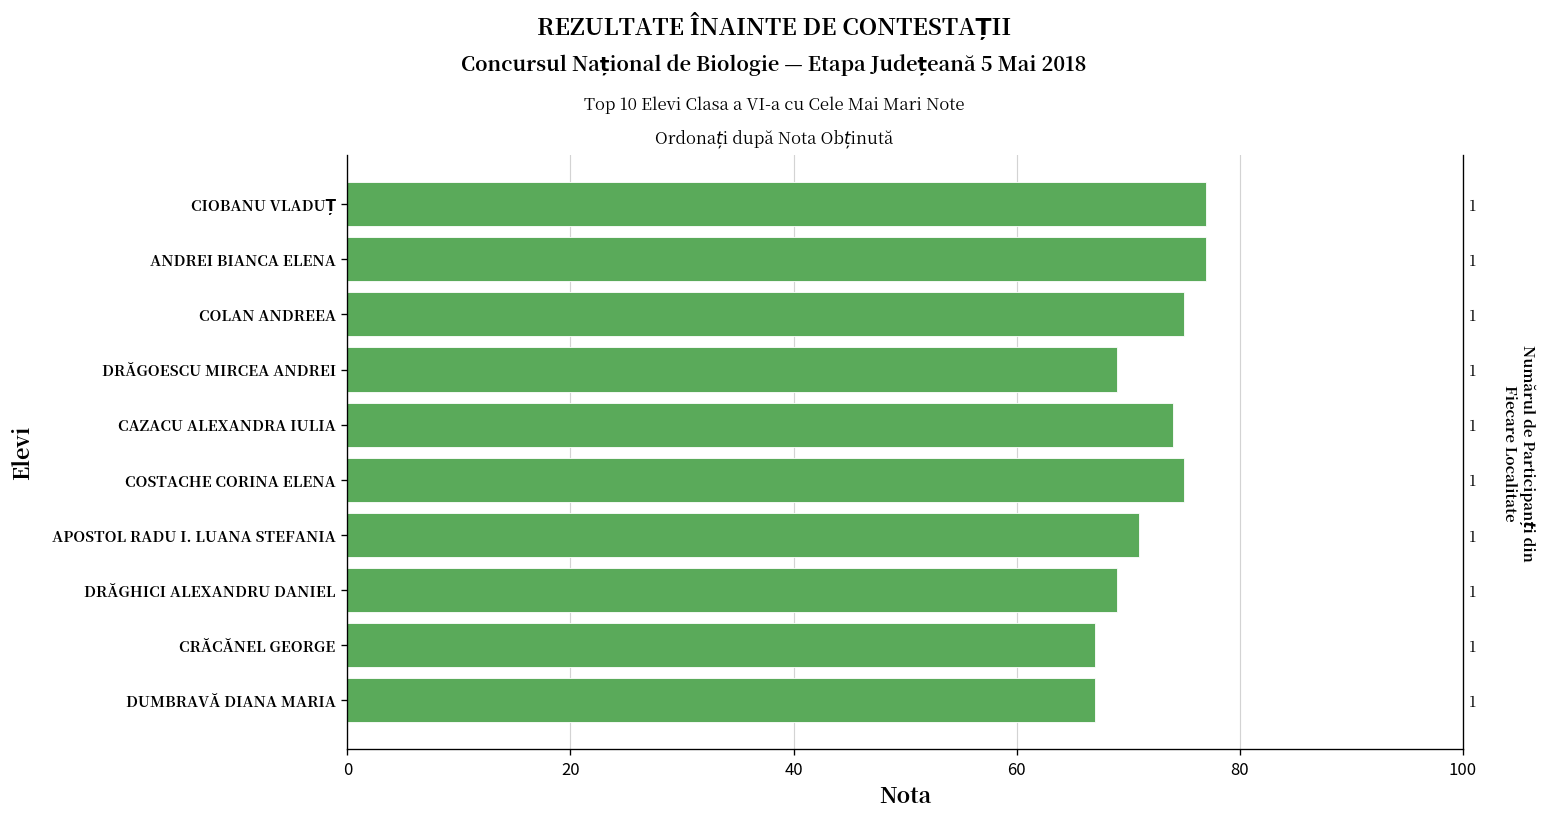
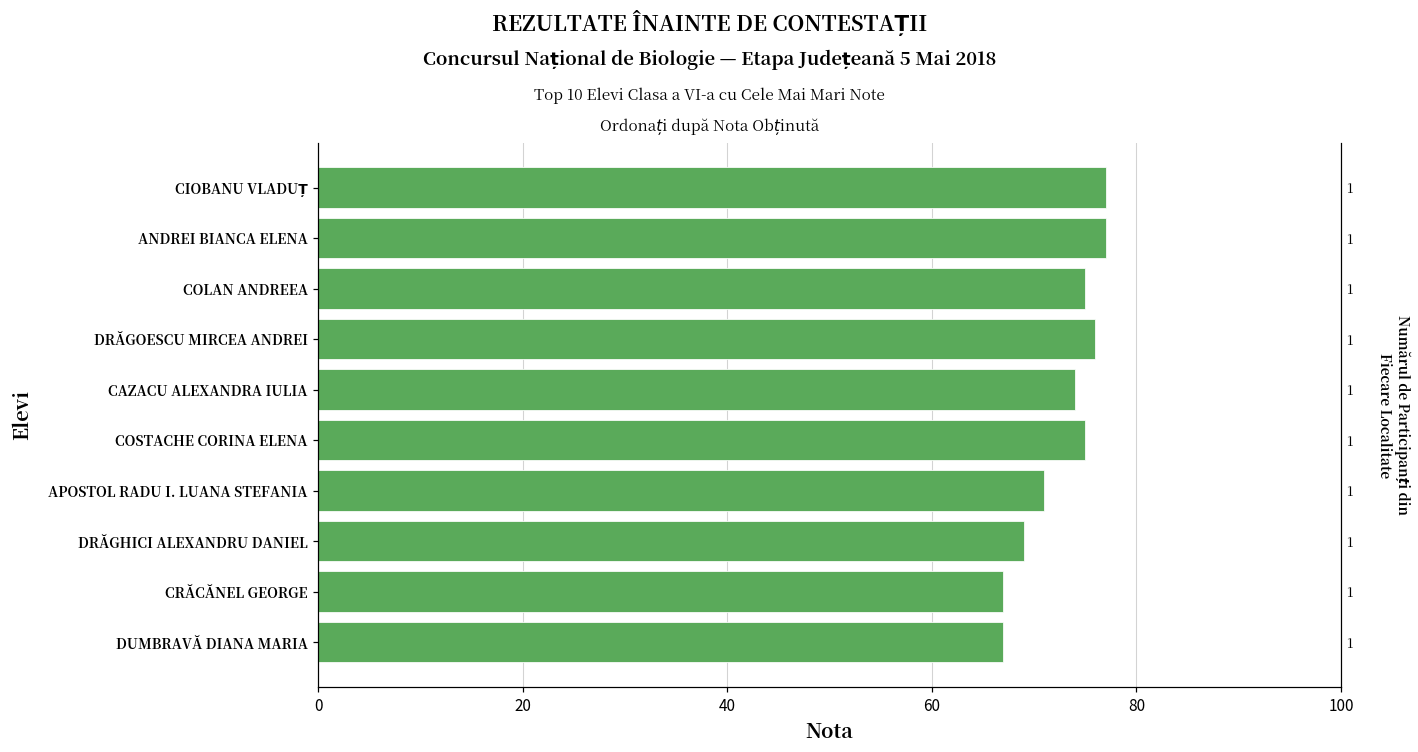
DRĂGOESCU MIRCEA ANDREI: 69 -> 76
